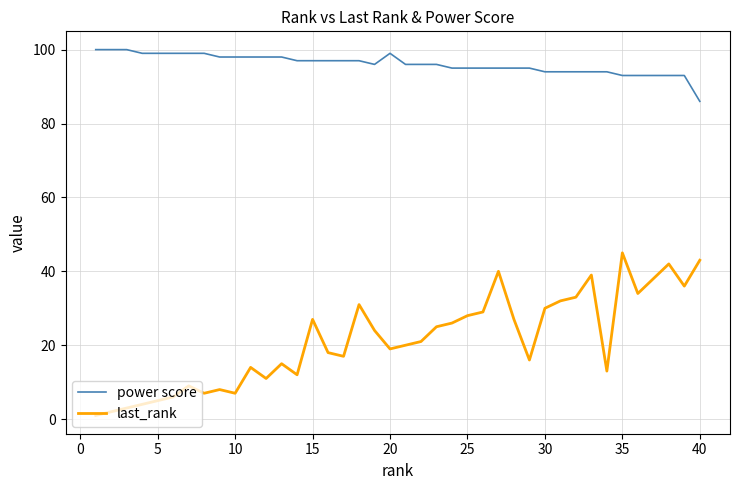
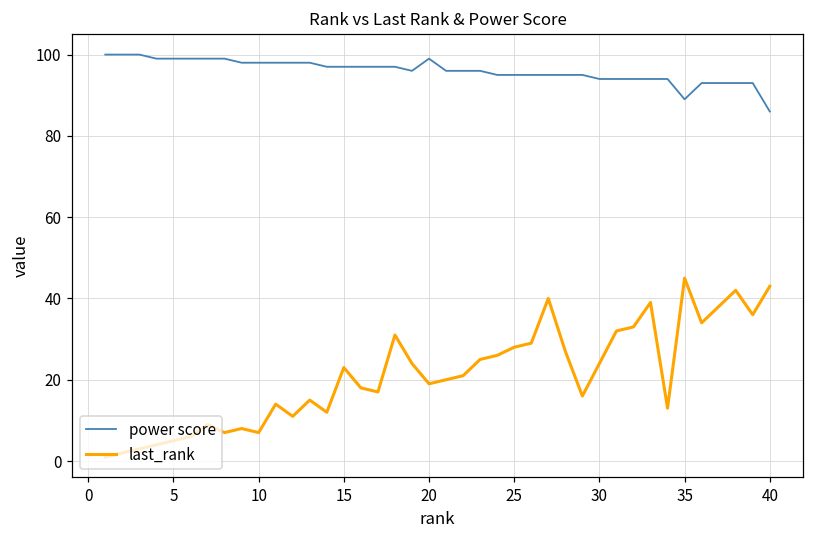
last_rank, 15: 27 -> 23
last_rank, 30: 30 -> 24
power score, 35: 93 -> 89
